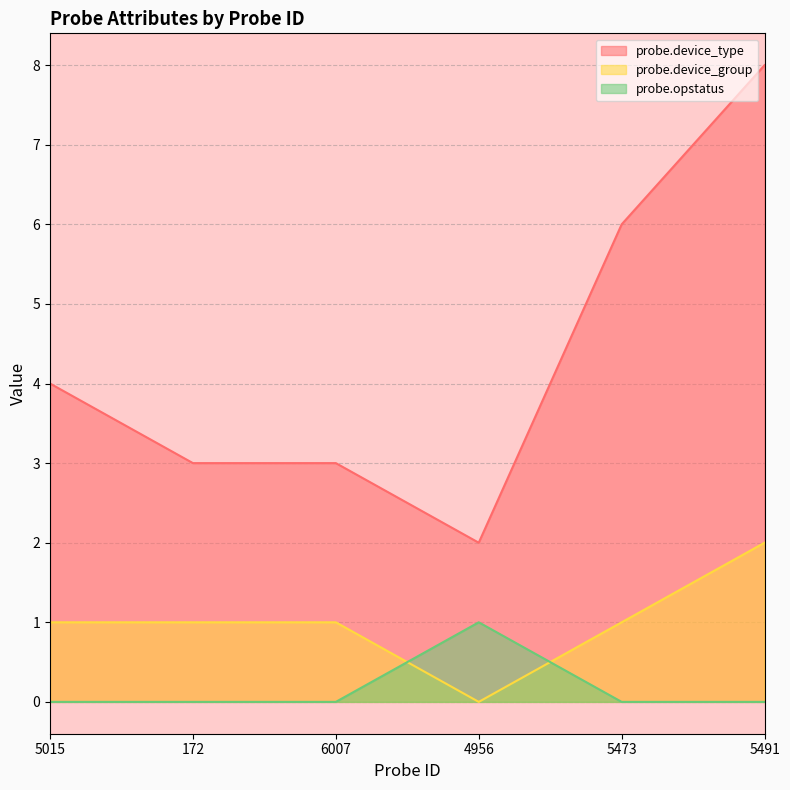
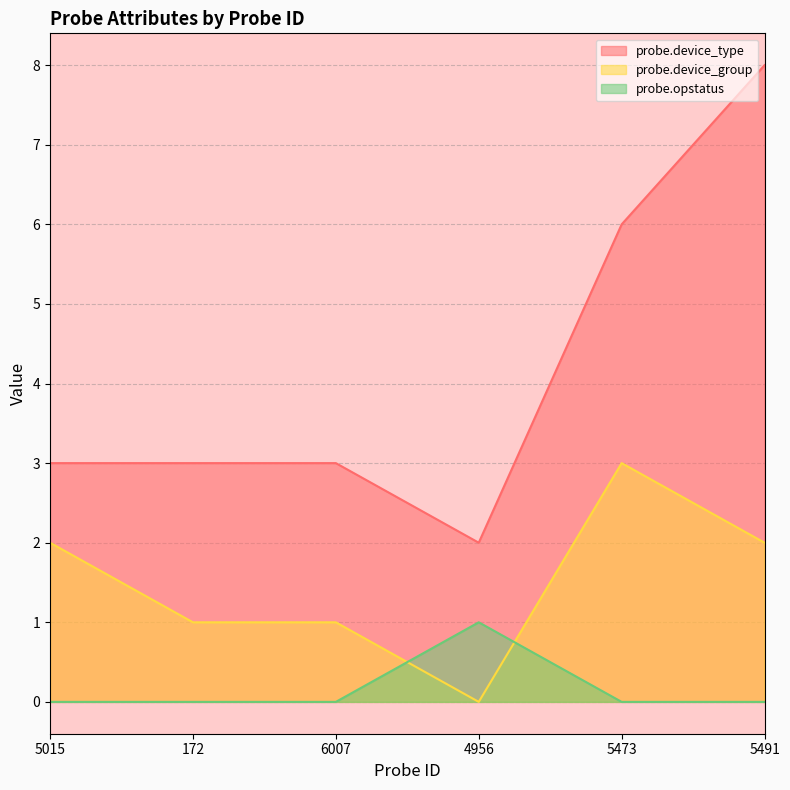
probe.device_type, 5015: 4 -> 3
probe.device_group, 5015: 1 -> 2
probe.device_group, 5473: 1 -> 3
